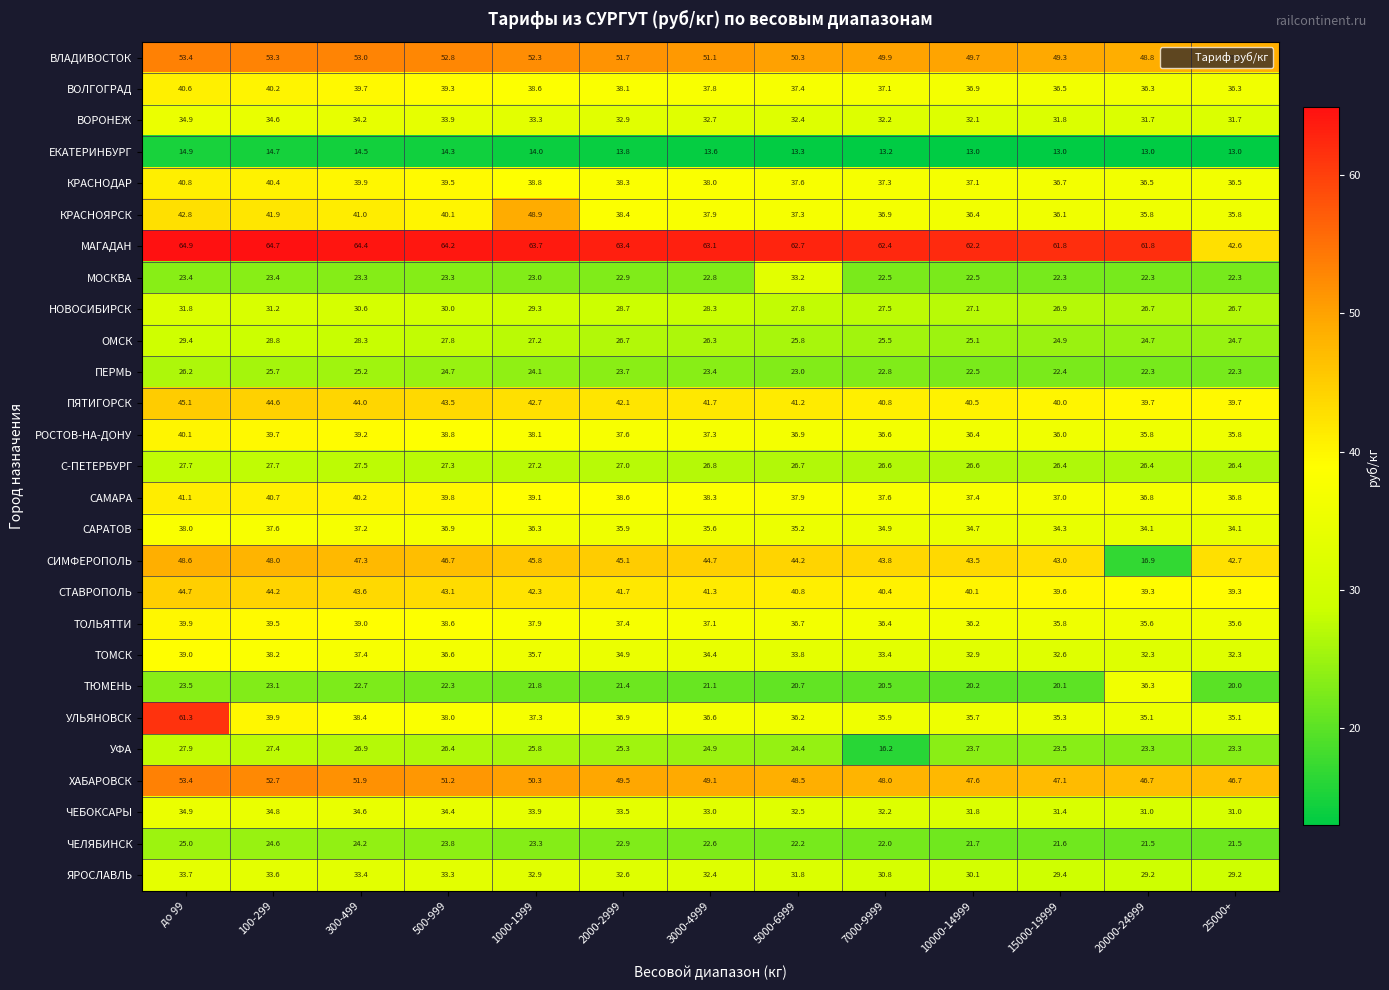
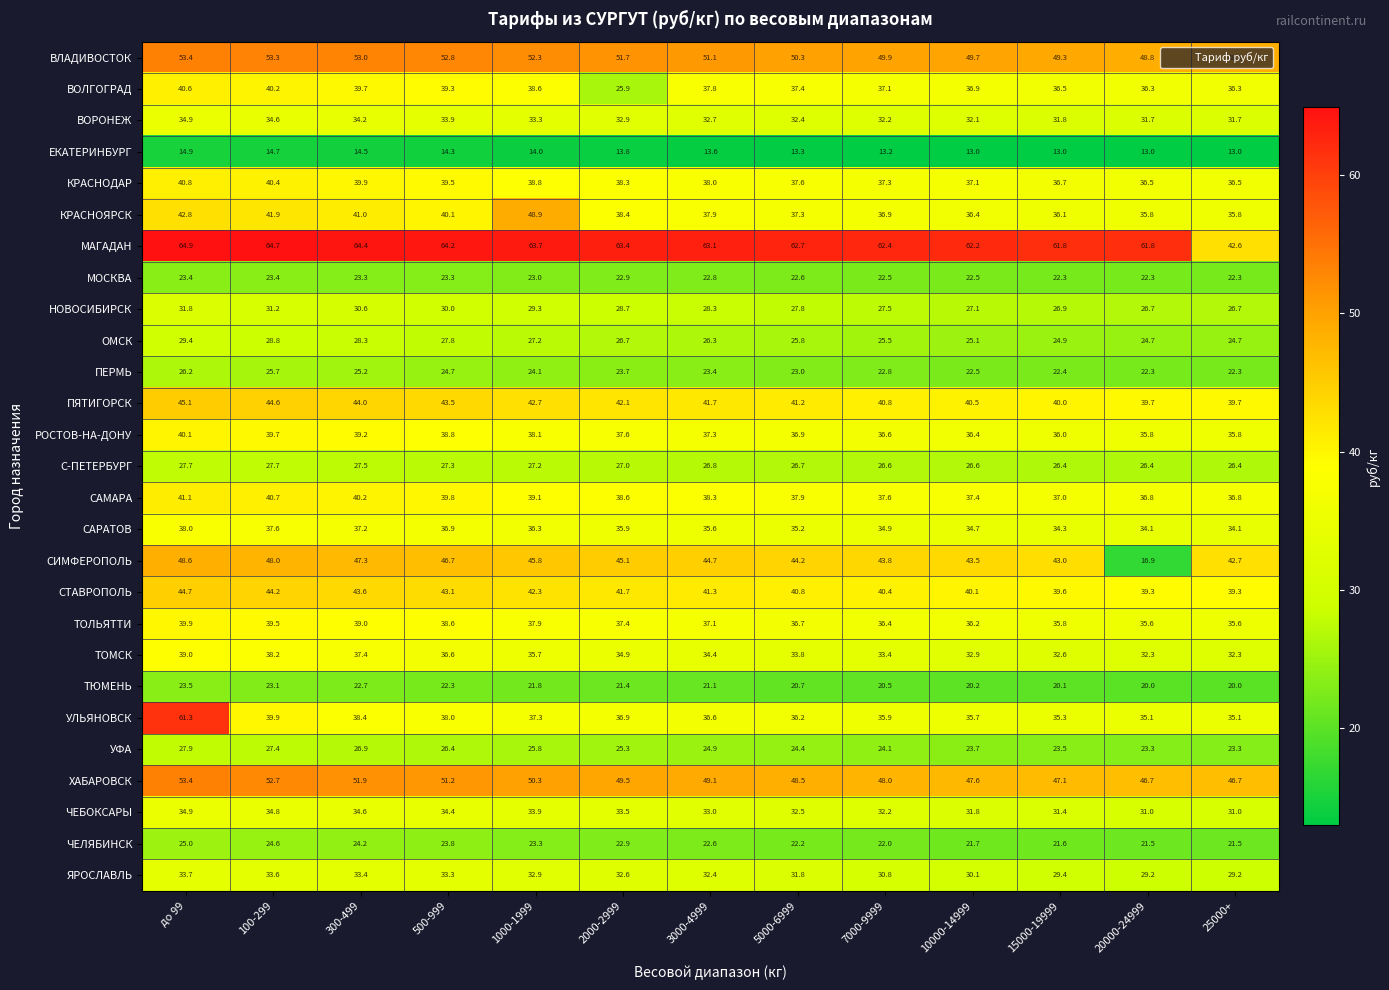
ВОЛГОГРАД, 2000-2999: 38.1 -> 25.9
МОСКВА, 5000-6999: 33.2 -> 22.6
ТЮМЕНЬ, 20000-24999: 36.3 -> 20.0
УФА, 7000-9999: 16.2 -> 24.1
